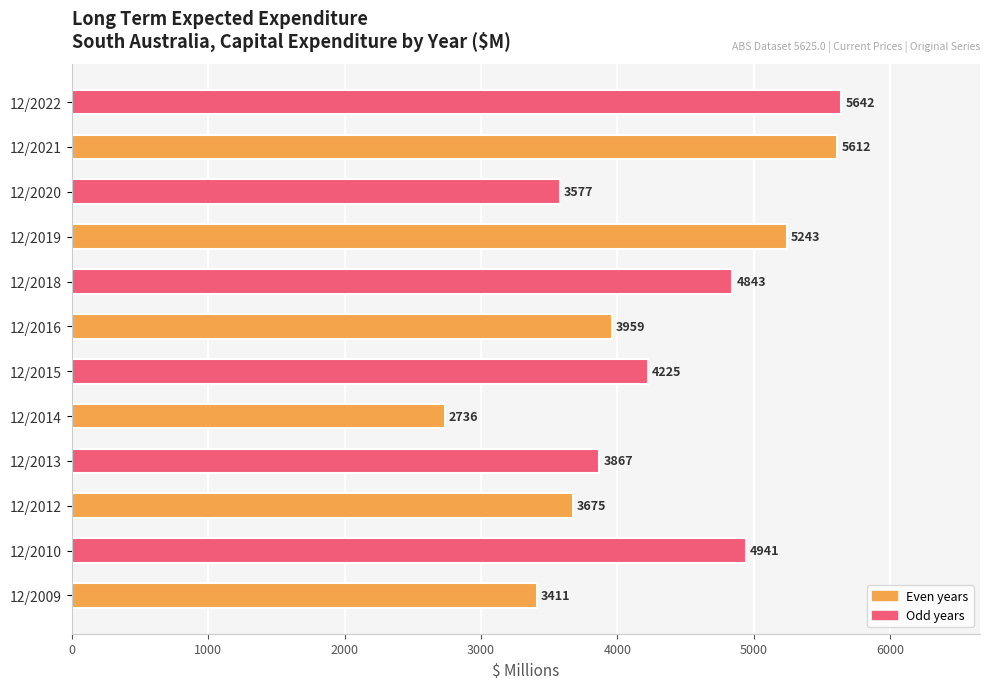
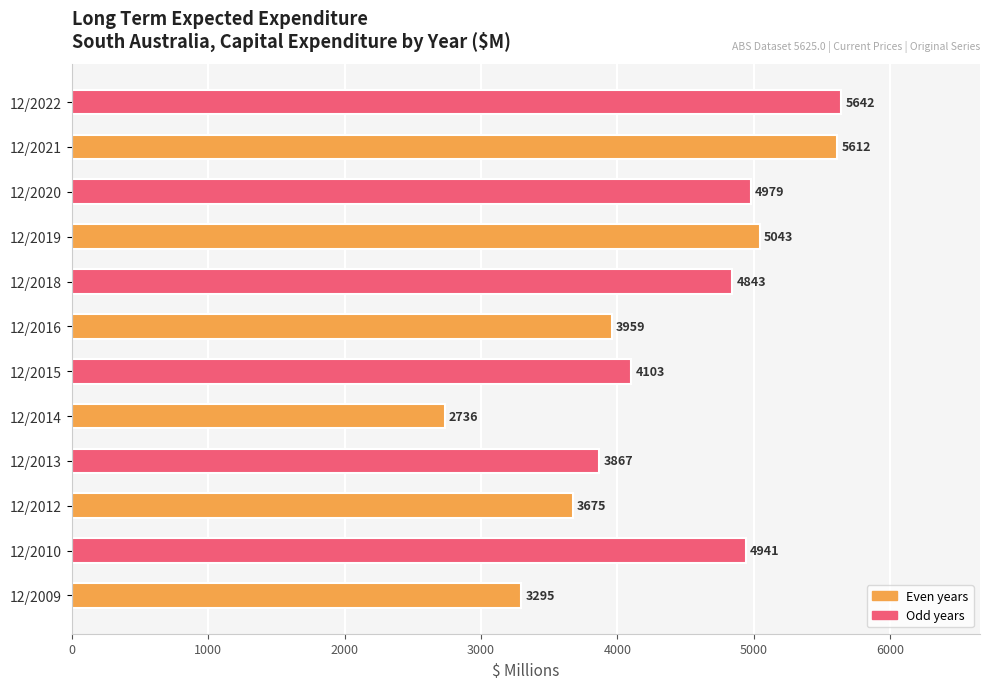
12/2020: 3577 -> 4979
12/2019: 5243 -> 5043
12/2015: 4225 -> 4103
12/2009: 3411 -> 3295
